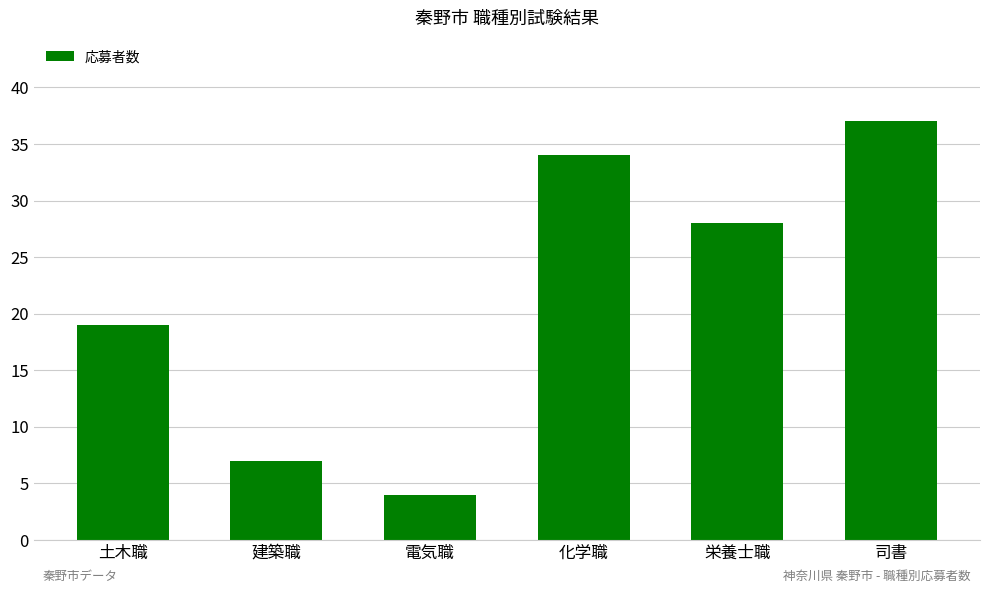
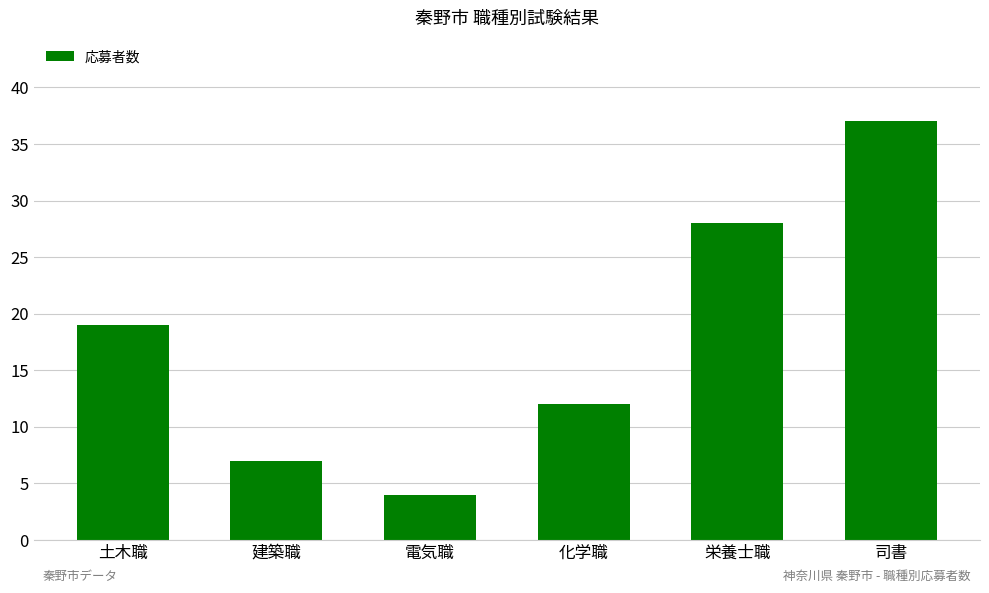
化学職: 34 -> 12
